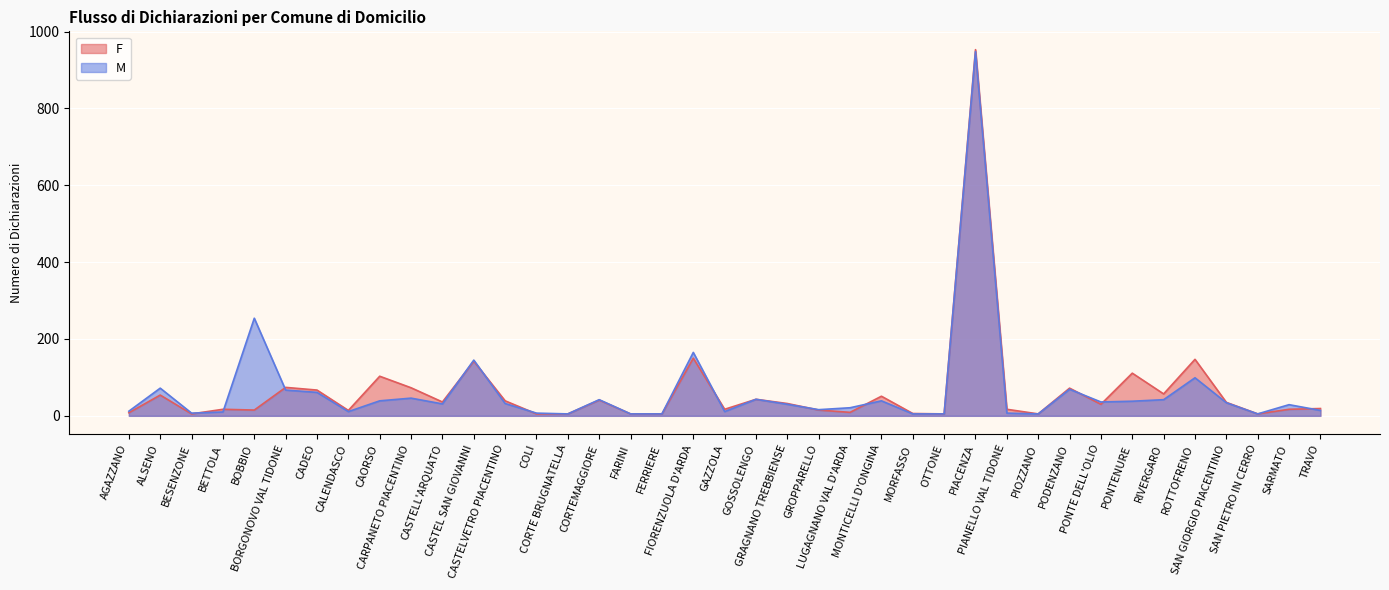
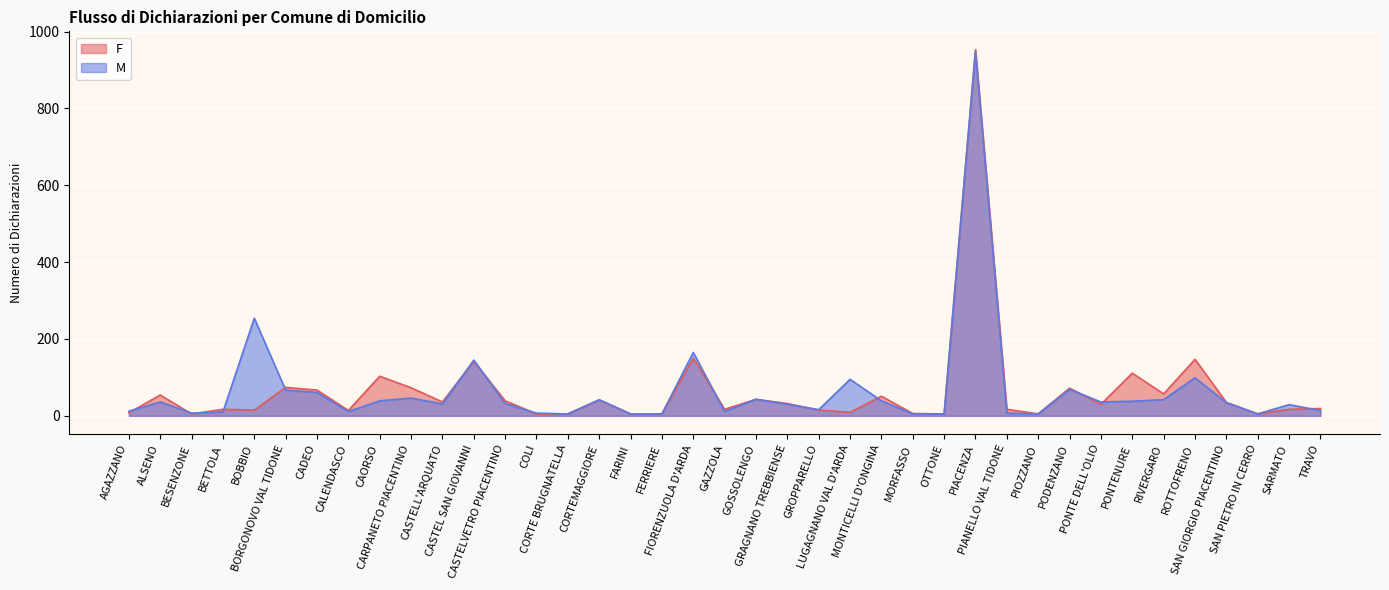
M, ALSENO: 70 -> 40
M, LUGAGNANO VAL D'ARDA: 20 -> 100
